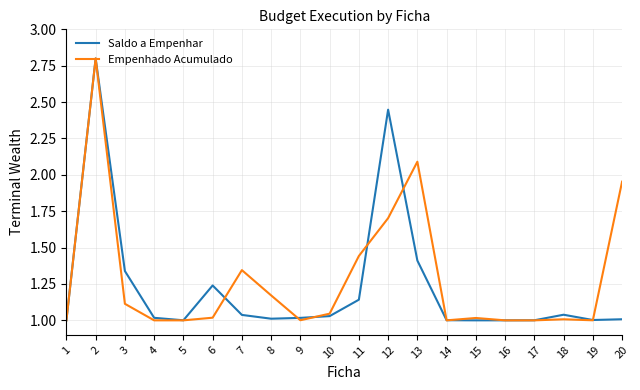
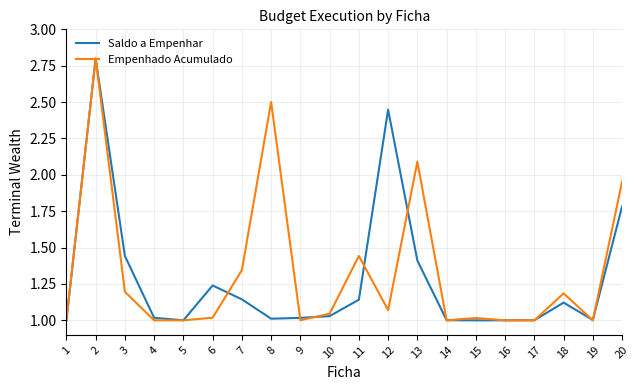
Saldo a Empenhar, 3: 1.34 -> 1.44
Empenhado Acumulado, 3: 1.11 -> 1.20
Saldo a Empenhar, 7: 1.04 -> 1.14
Empenhado Acumulado, 8: 1.17 -> 2.50
Empenhado Acumulado, 12: 1.70 -> 1.07
Saldo a Empenhar, 18: 1.04 -> 1.12
Empenhado Acumulado, 18: 1.01 -> 1.19
Saldo a Empenhar, 20: 1.01 -> 1.78
